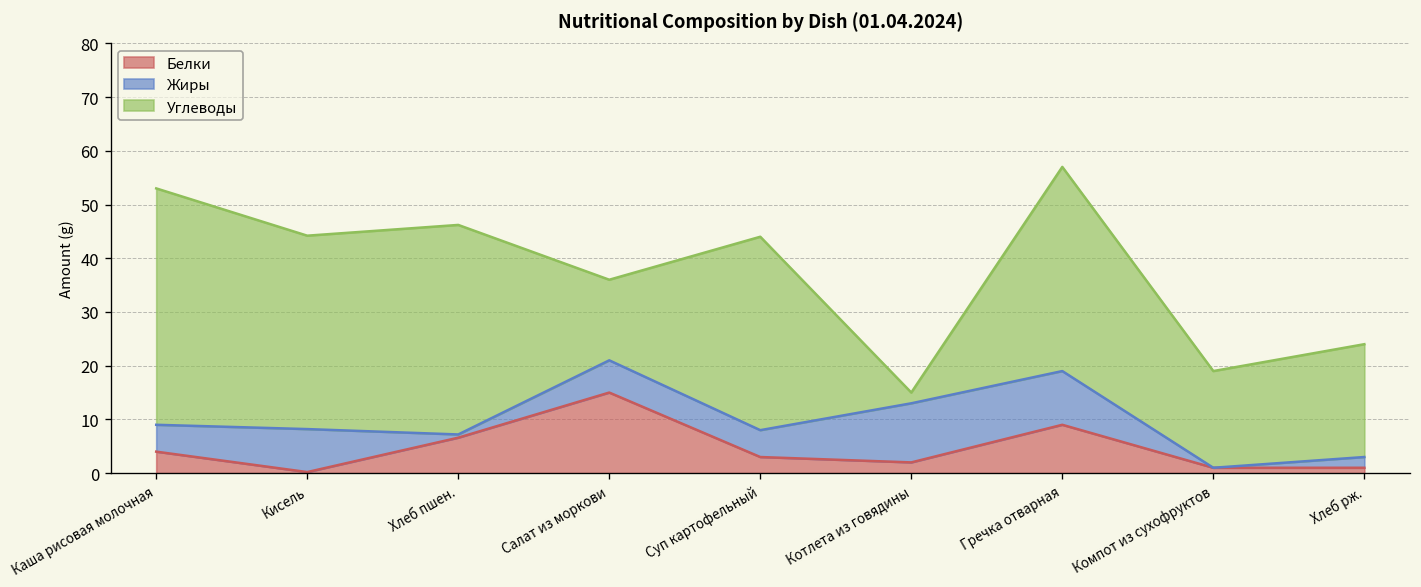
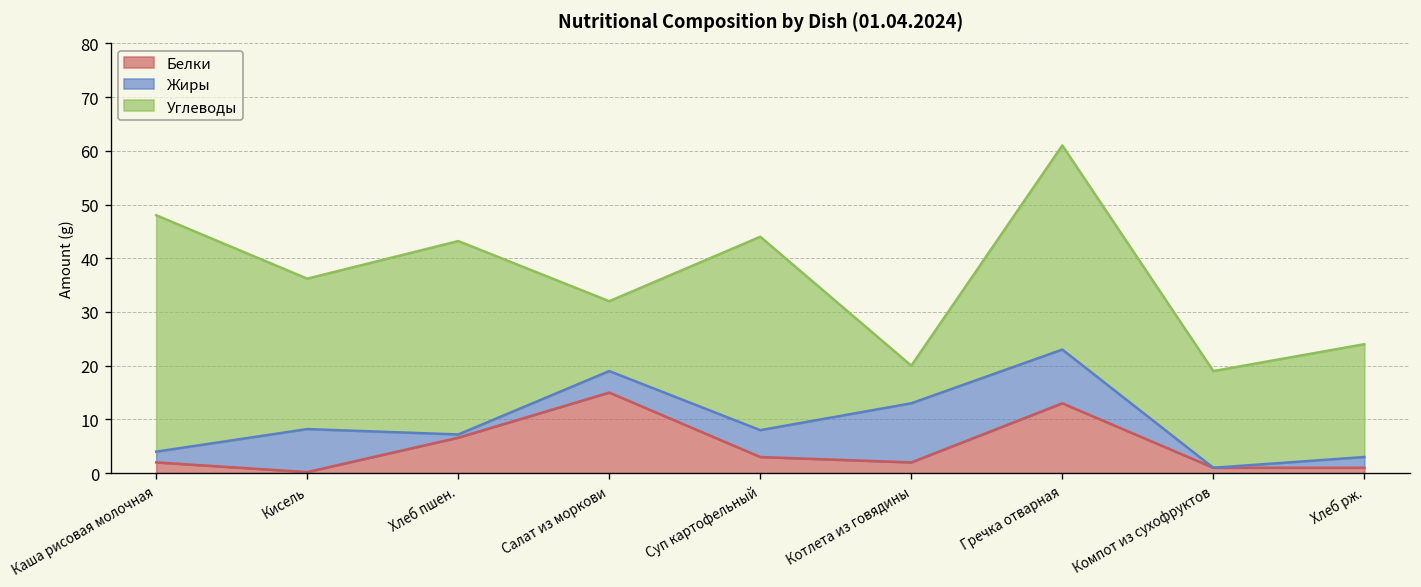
Белки, Каша рисовая молочная: 4 -> 2
Жиры, Каша рисовая молочная: 5 -> 2
Углеводы, Кисель: 36 -> 28
Углеводы, Хлеб пшен.: 39 -> 36
Жиры, Салат из моркови: 6 -> 4
Углеводы, Салат из моркови: 15 -> 13
Углеводы, Котлета из говядины: 2 -> 7
Белки, Гречка отварная: 9 -> 13
